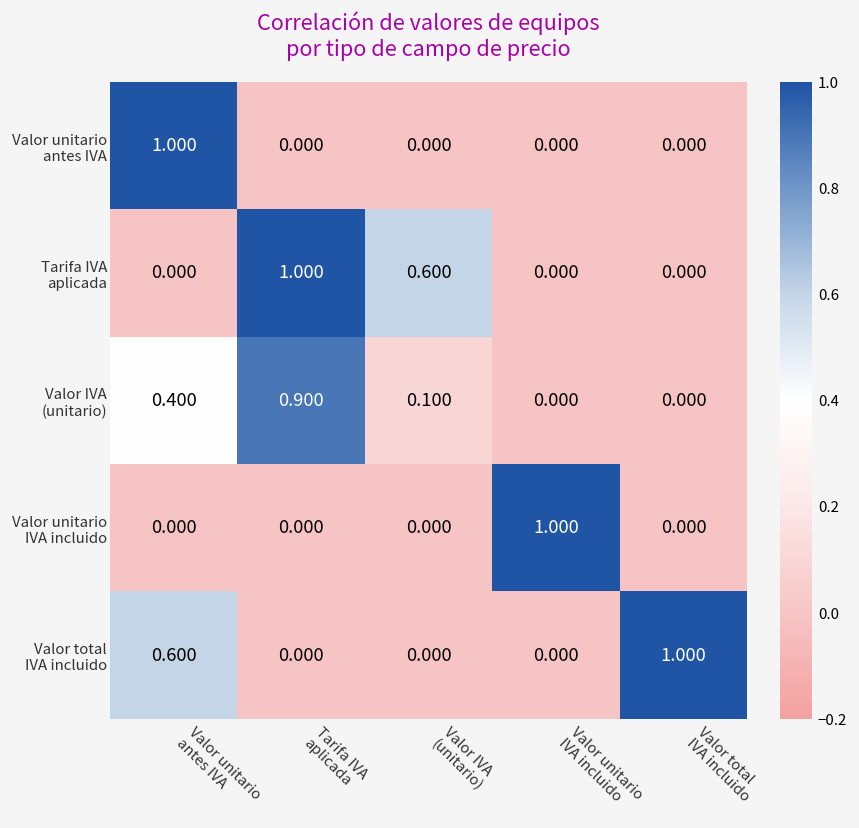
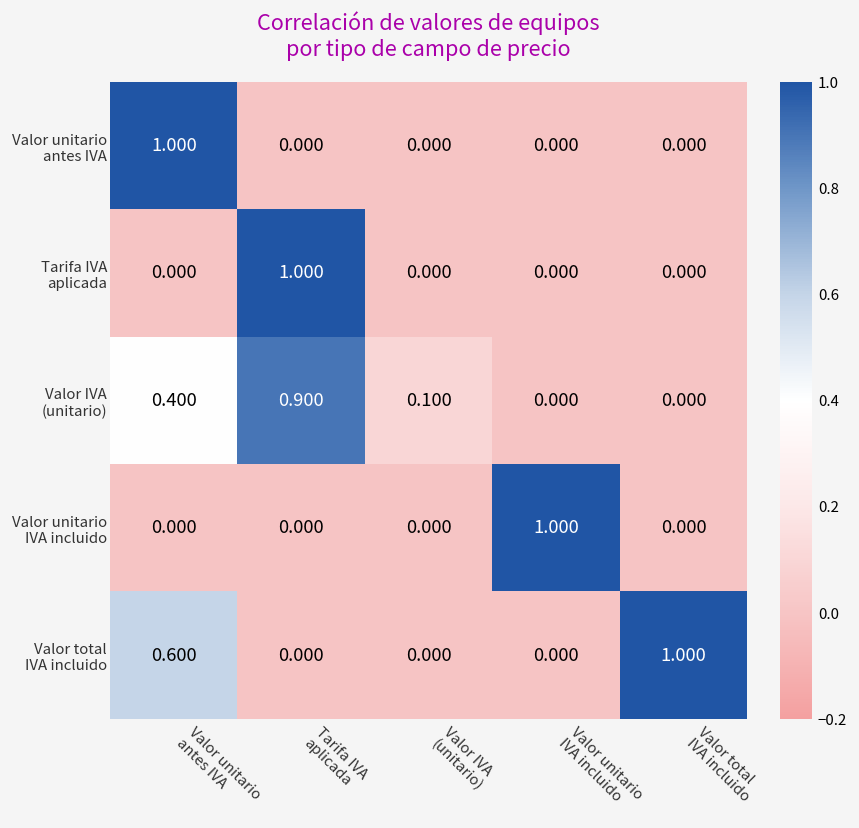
Tarifa IVA aplicada, Valor IVA (unitario): 0.600 -> 0.000
